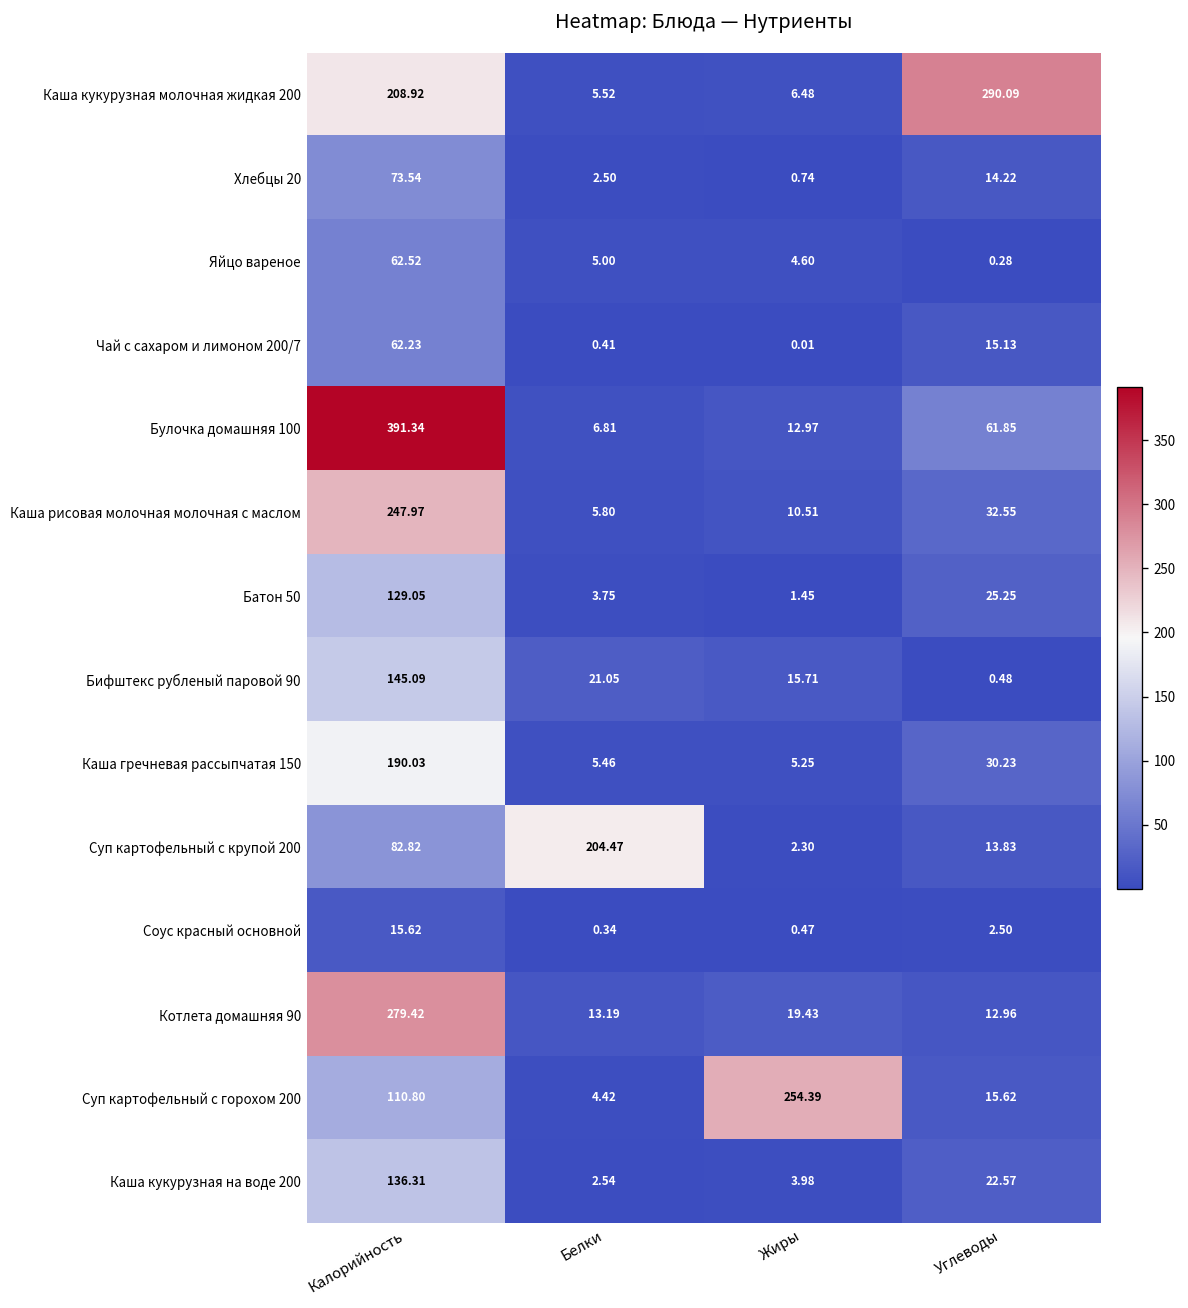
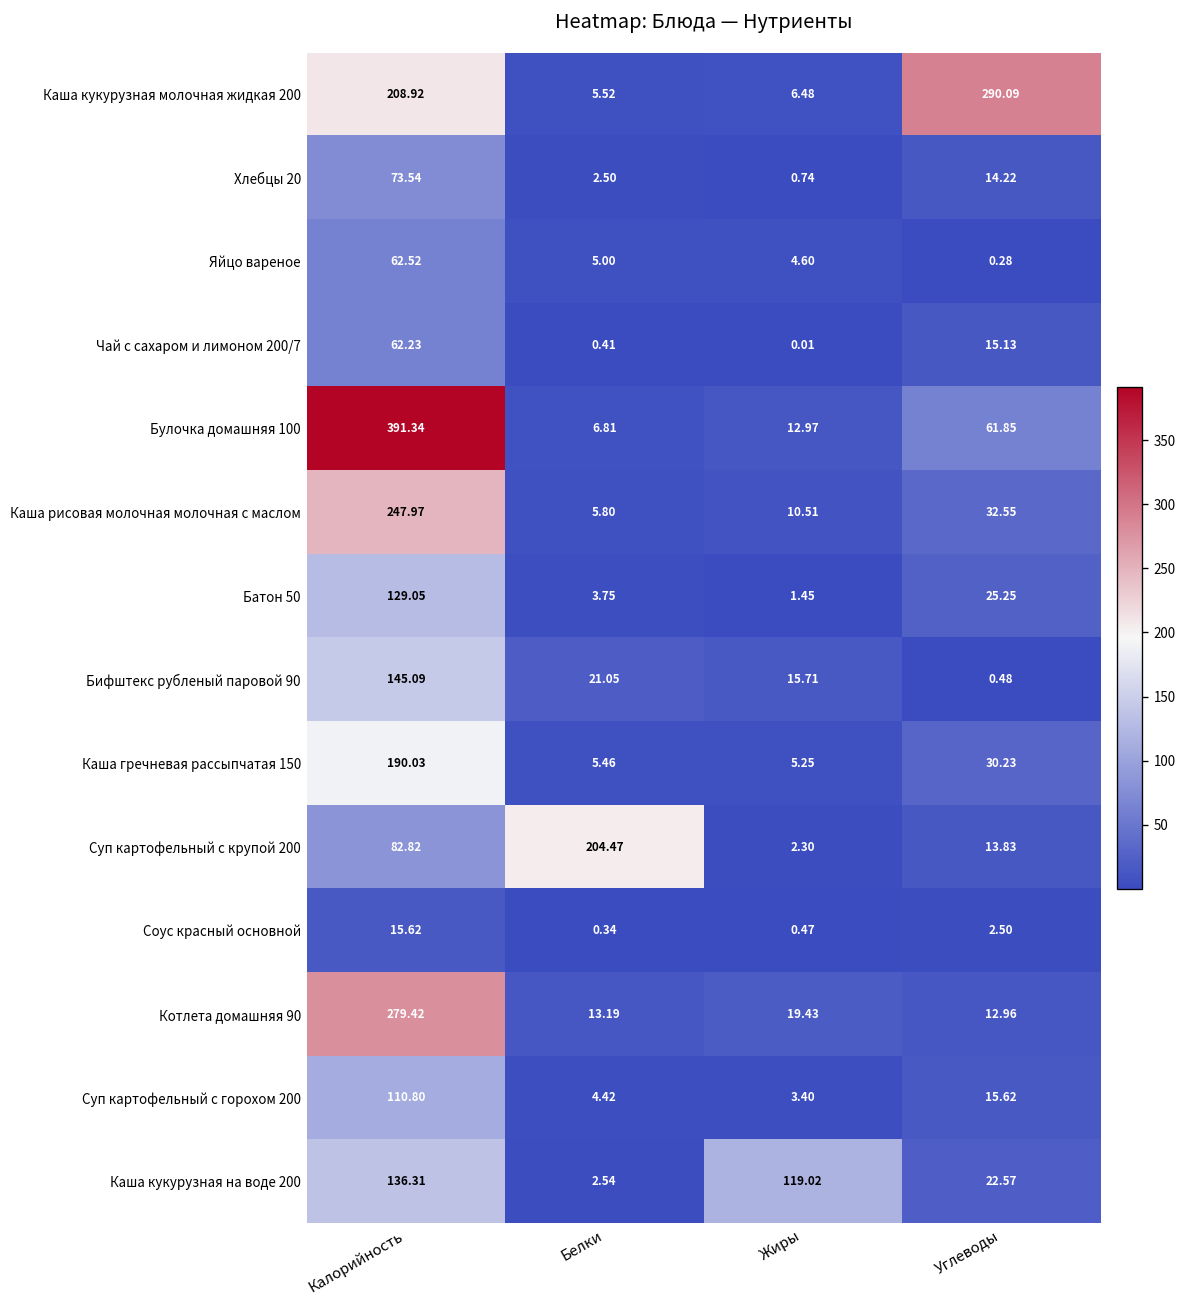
Суп картофельный с горохом 200, Жиры: 254.39 -> 3.40
Каша кукурузная на воде 200, Жиры: 3.98 -> 119.02
